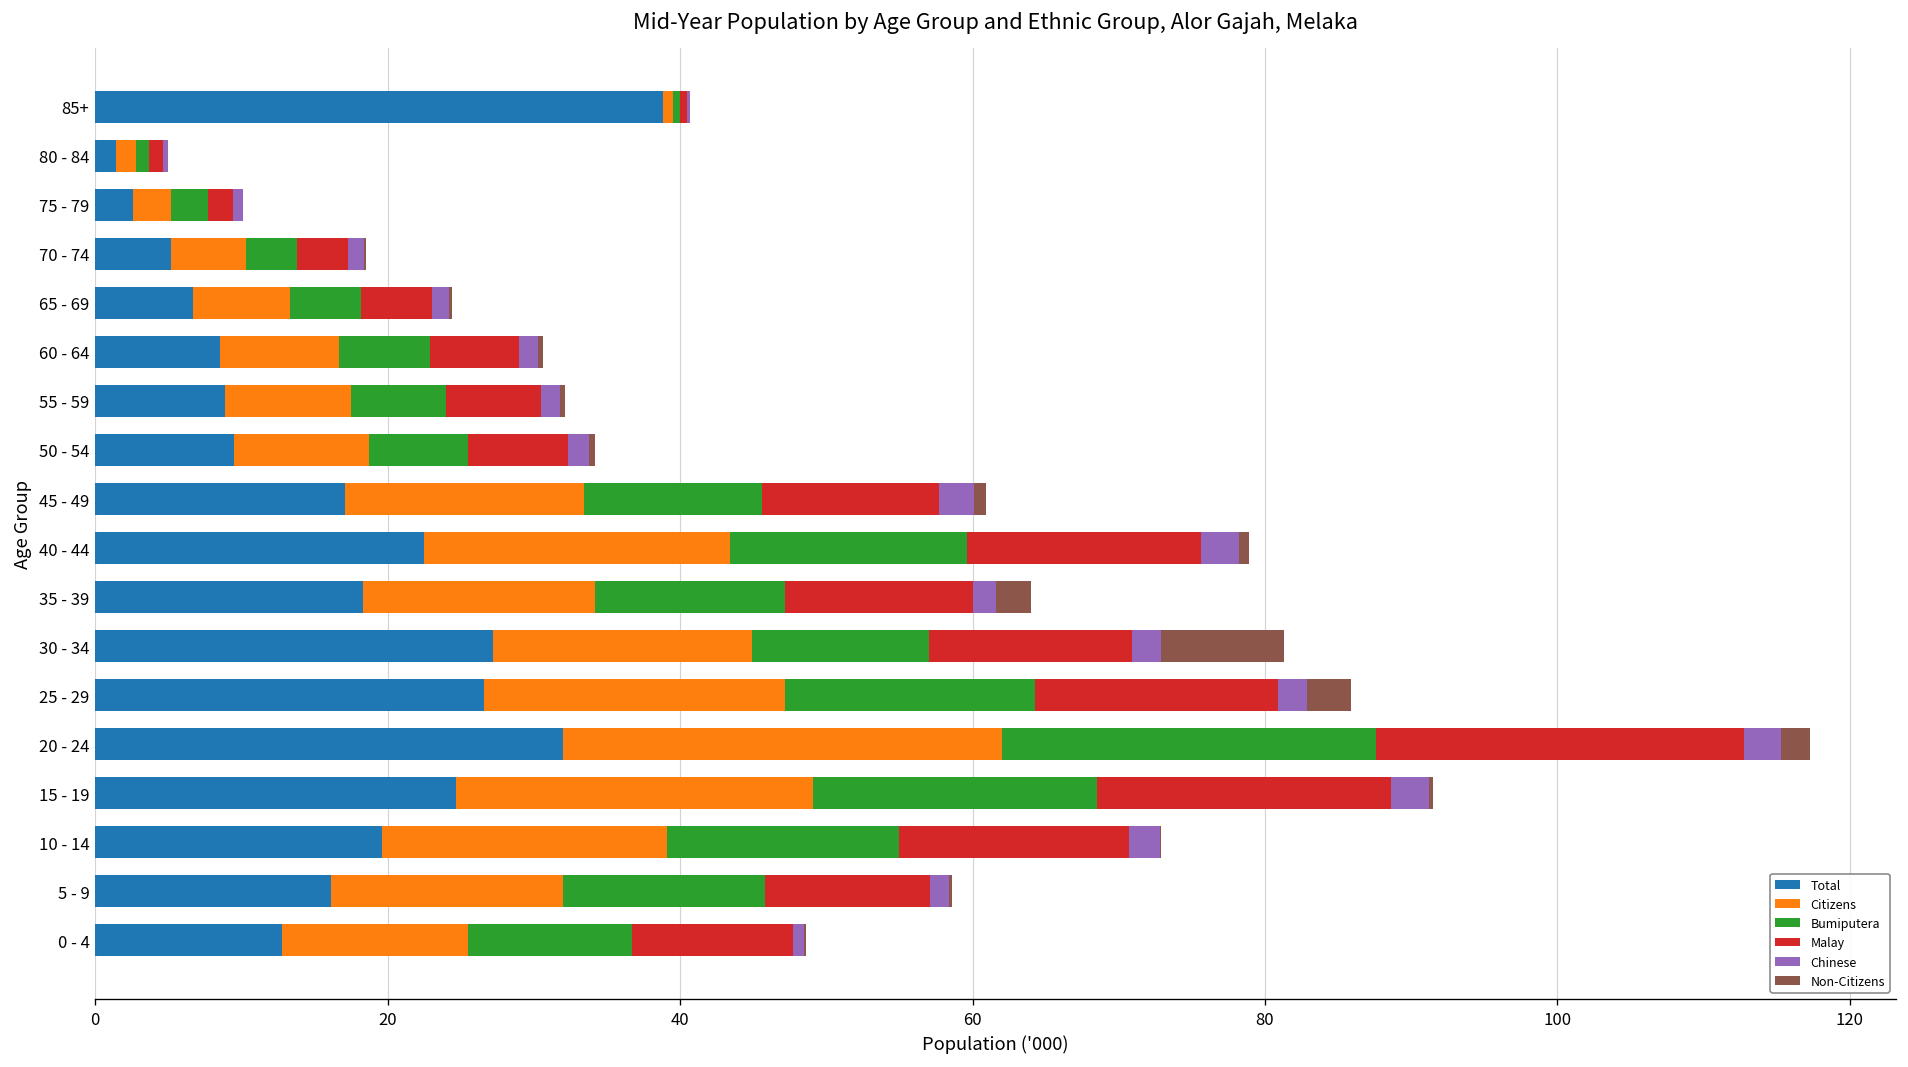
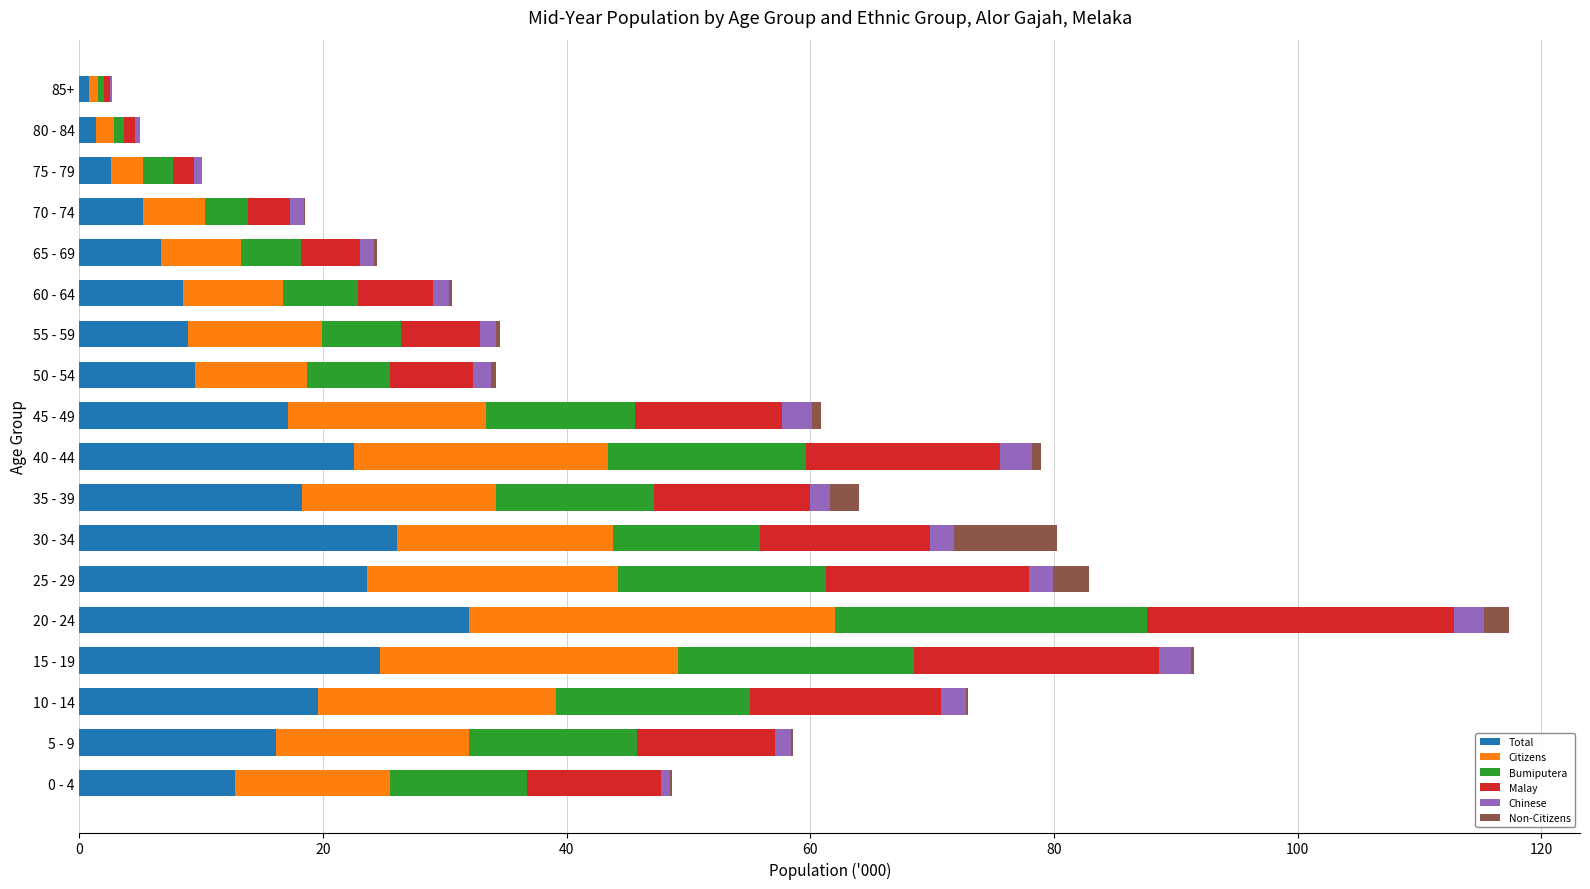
Total, 85+: 38.8 -> 0.8
Citizens, 55 - 59: 8.6 -> 11.0
Total, 30 - 34: 27.2 -> 26.1
Total, 25 - 29: 26.6 -> 23.6
